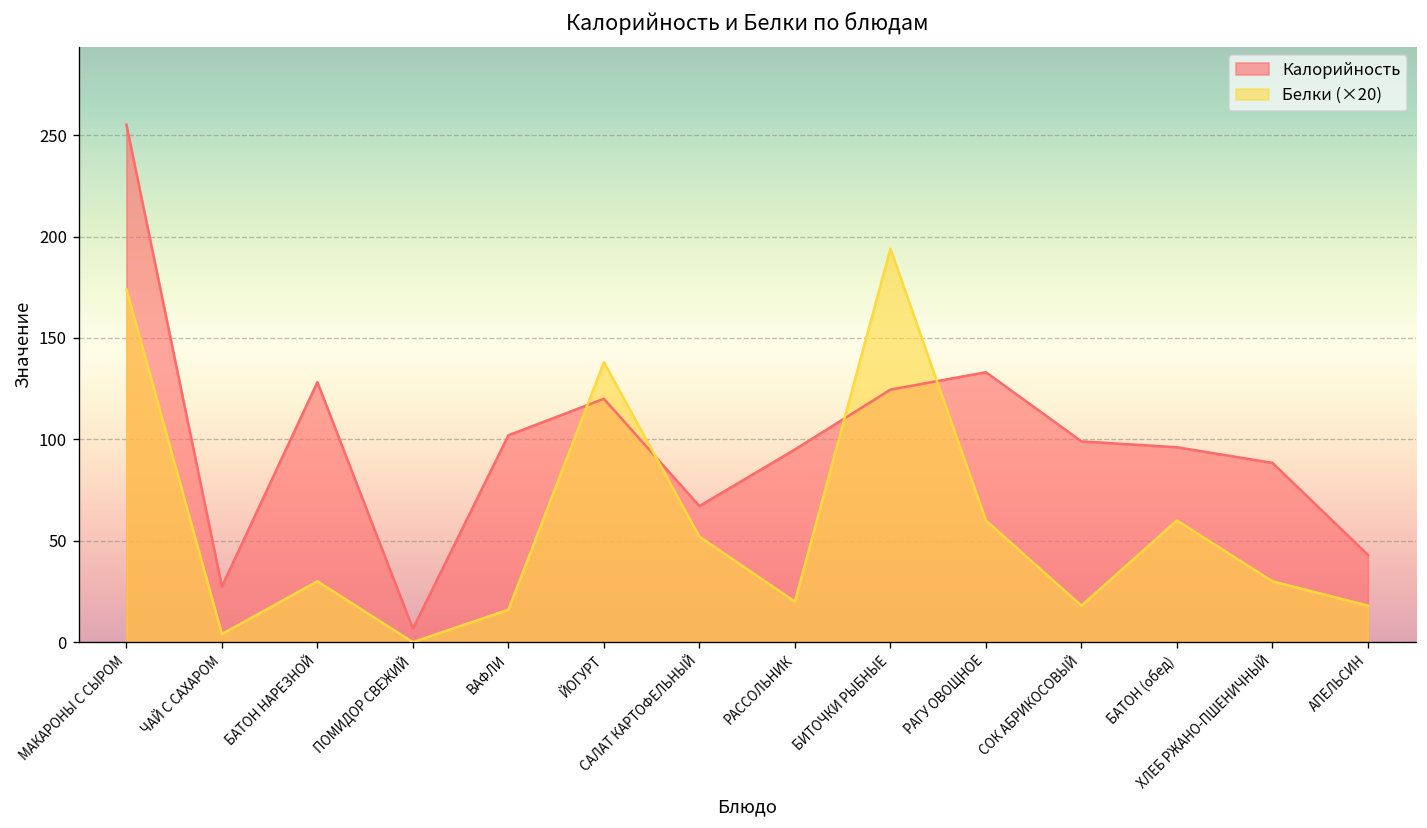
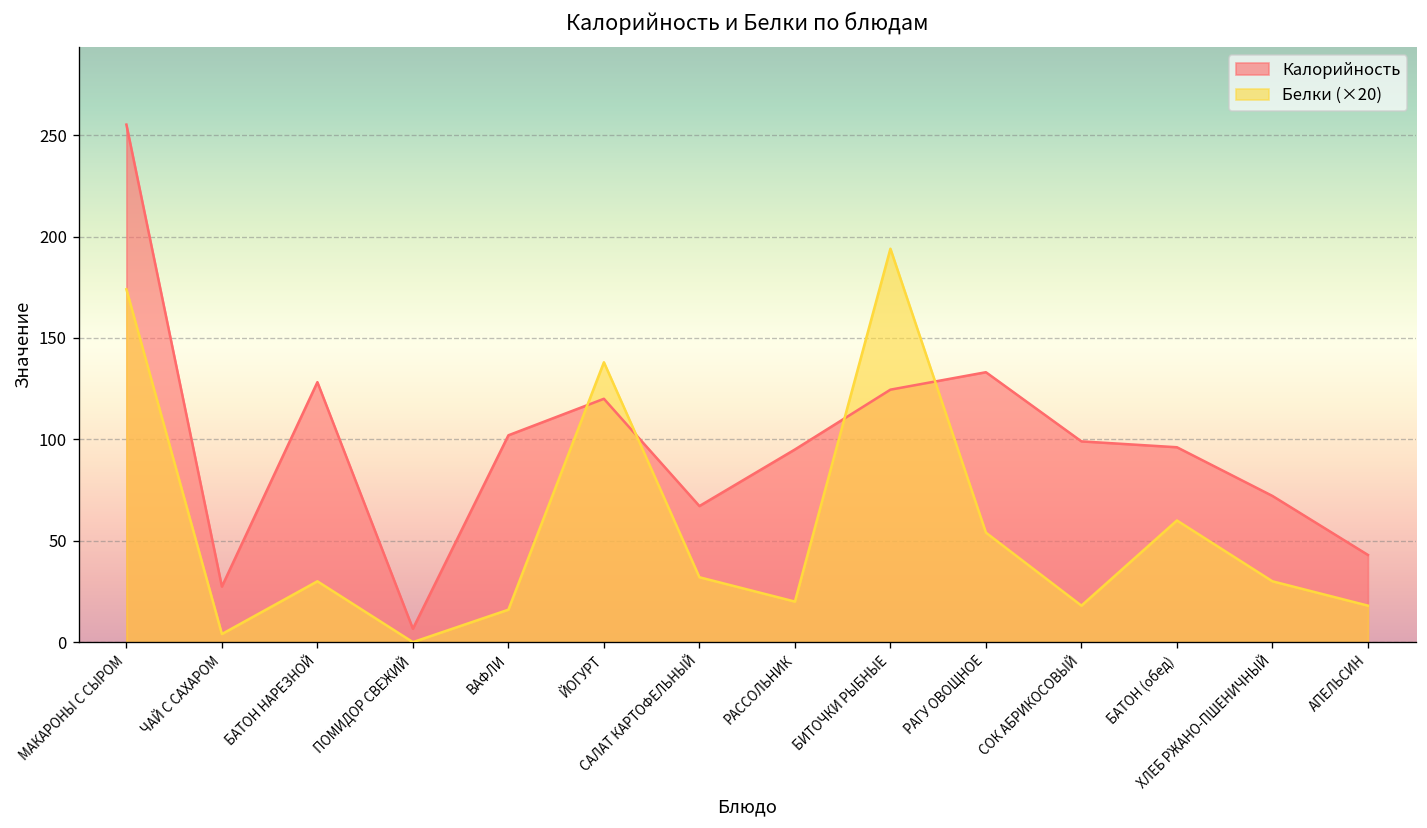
Белки (×20), САЛАТ КАРТОФЕЛЬНЫЙ: 52 -> 32
Белки (×20), РАГУ ОВОЩНОЕ: 60 -> 54
Калорийность, ХЛЕБ РЖАНО-ПШЕНИЧНЫЙ: 88 -> 72
